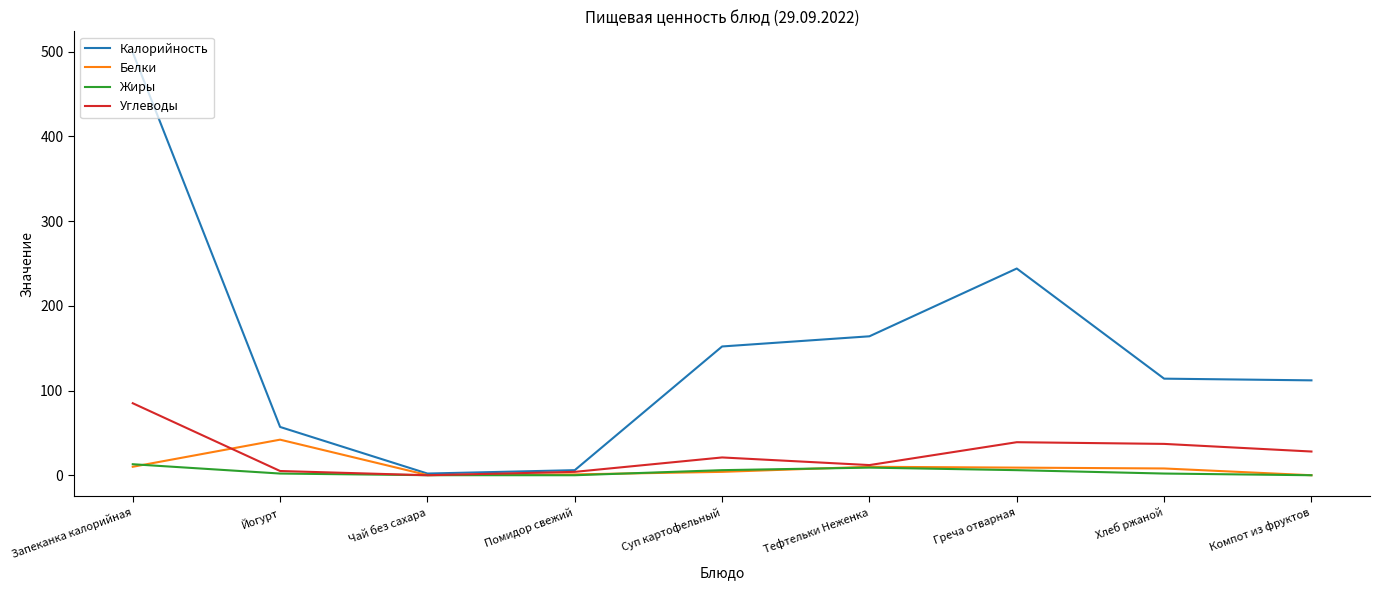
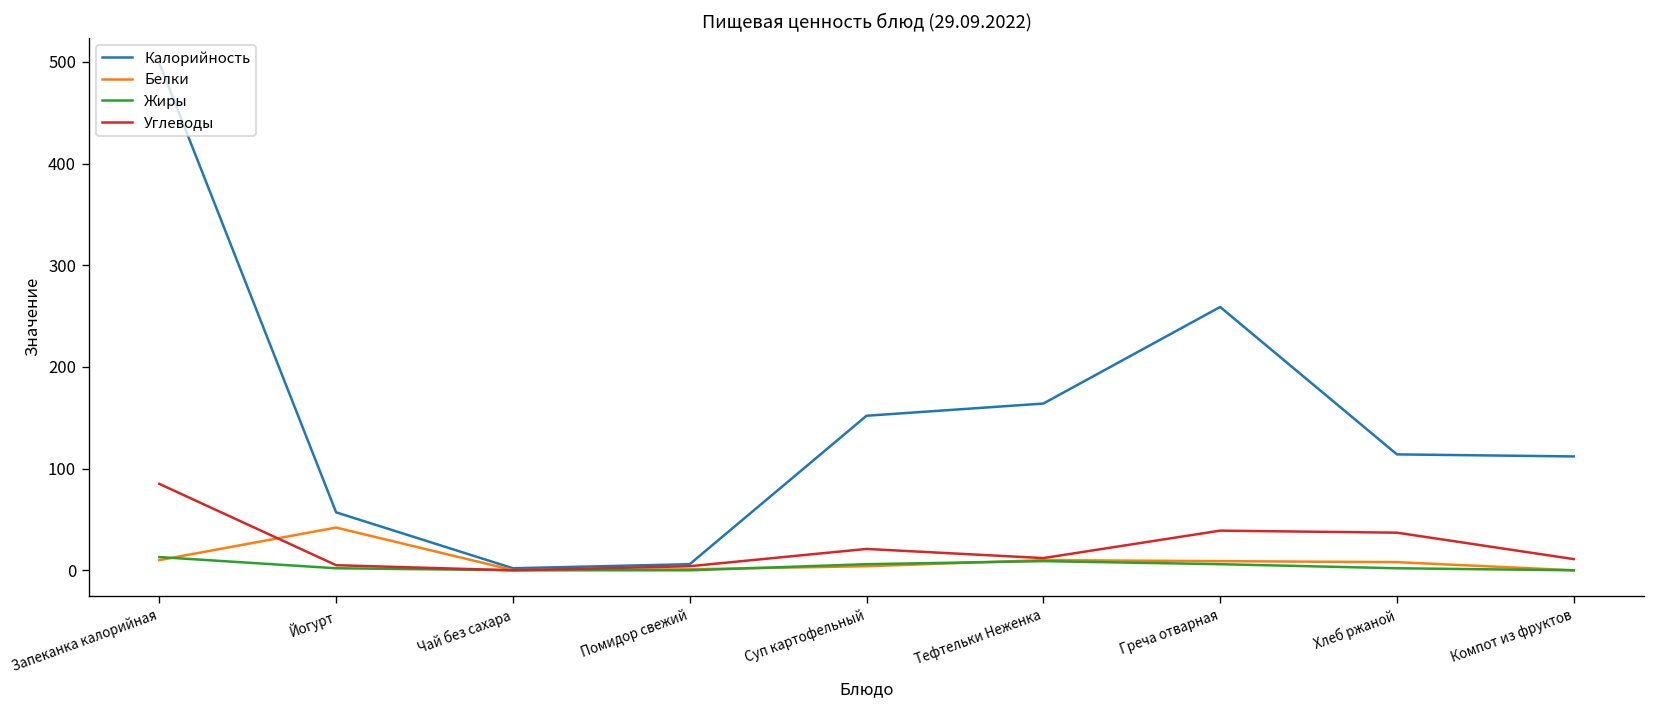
Калорийность, Греча отварная: 240 -> 260
Углеводы, Компот из фруктов: 30 -> 10
